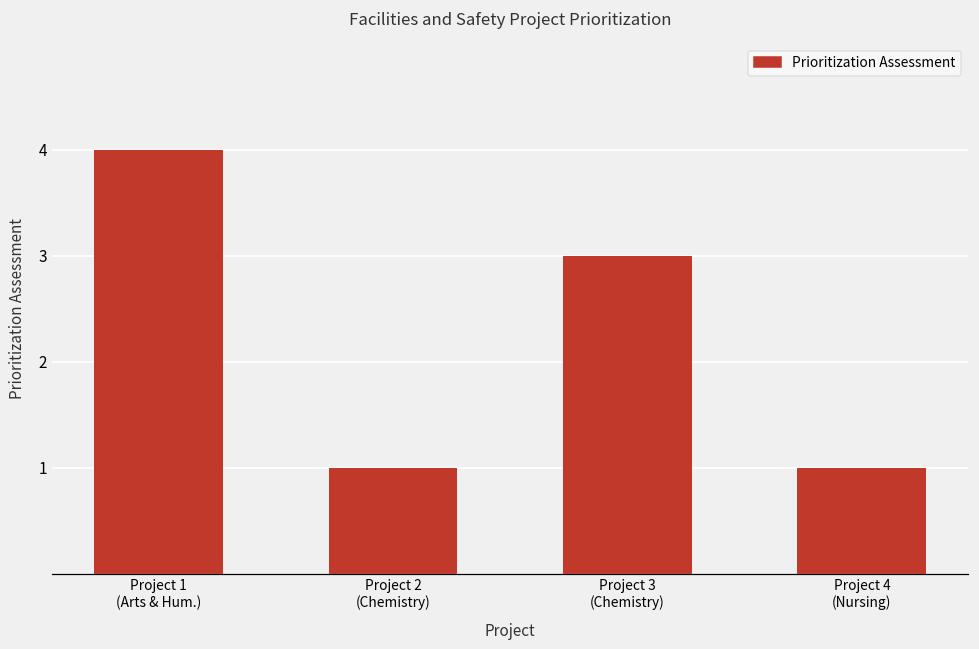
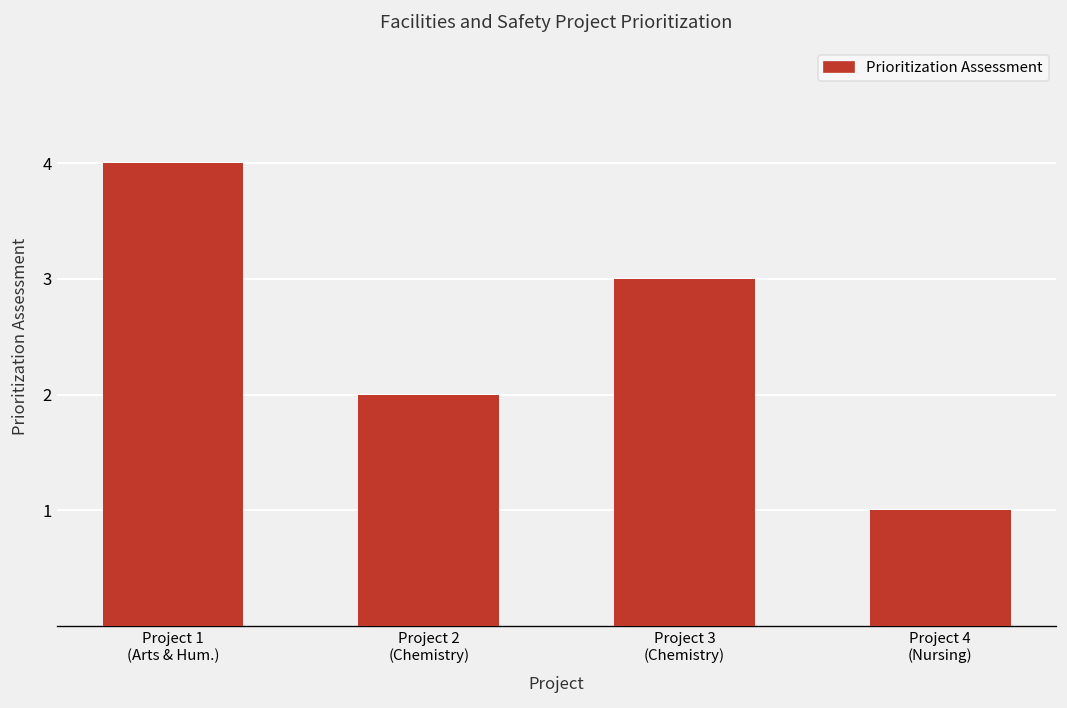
Project 2 (Chemistry): 1 -> 2
